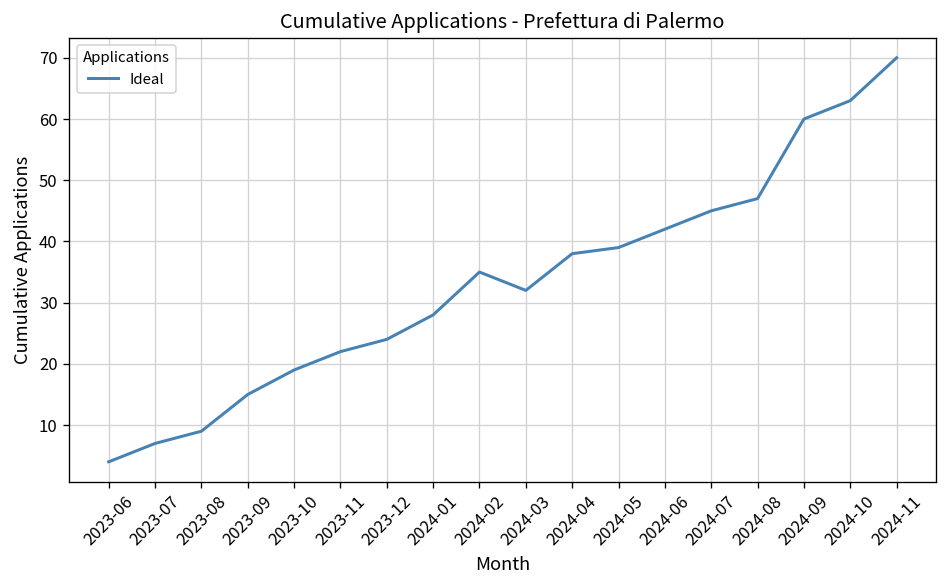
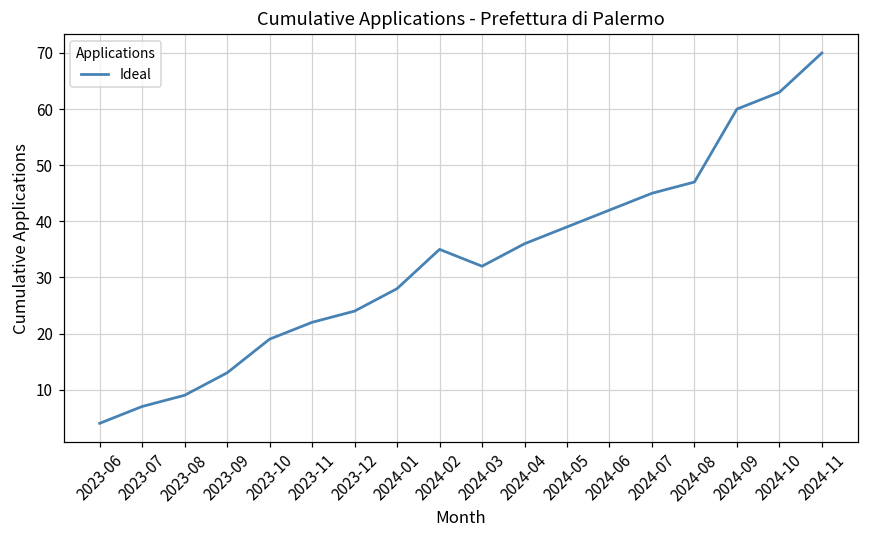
2023-09: 15 -> 13
2024-04: 38 -> 36
